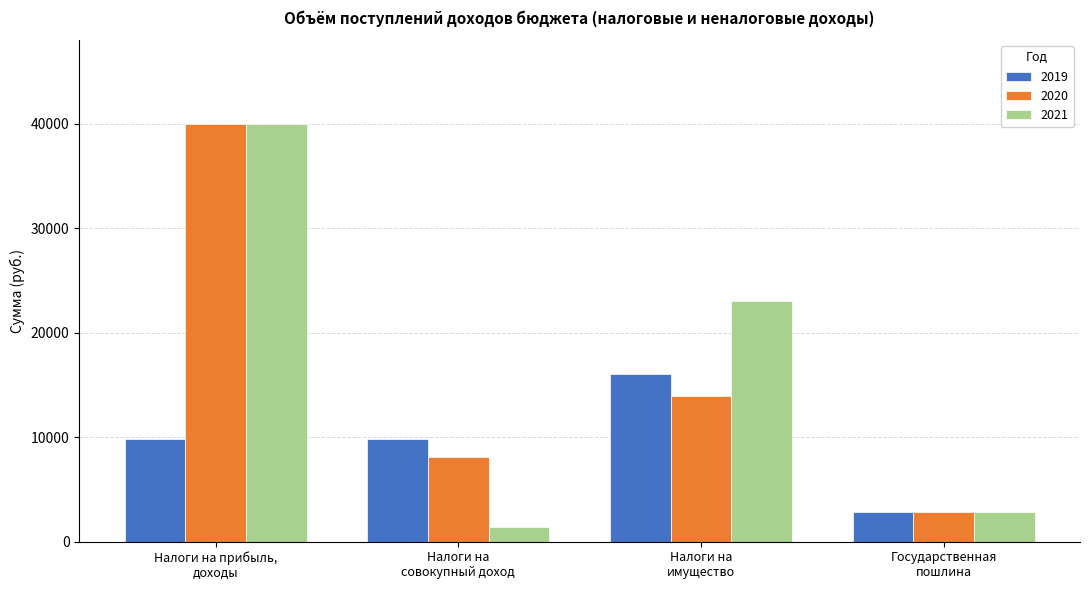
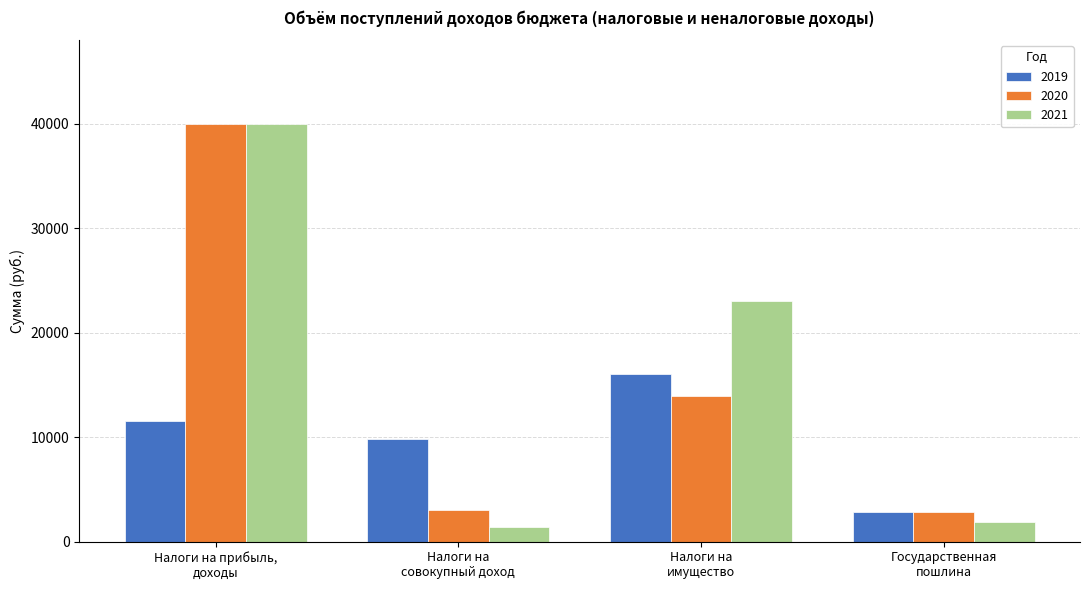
2019, Налоги на прибыль, доходы: 9800 -> 11500
2020, Налоги на совокупный доход: 8100 -> 3000
2021, Государственная пошлина: 2800 -> 1900
